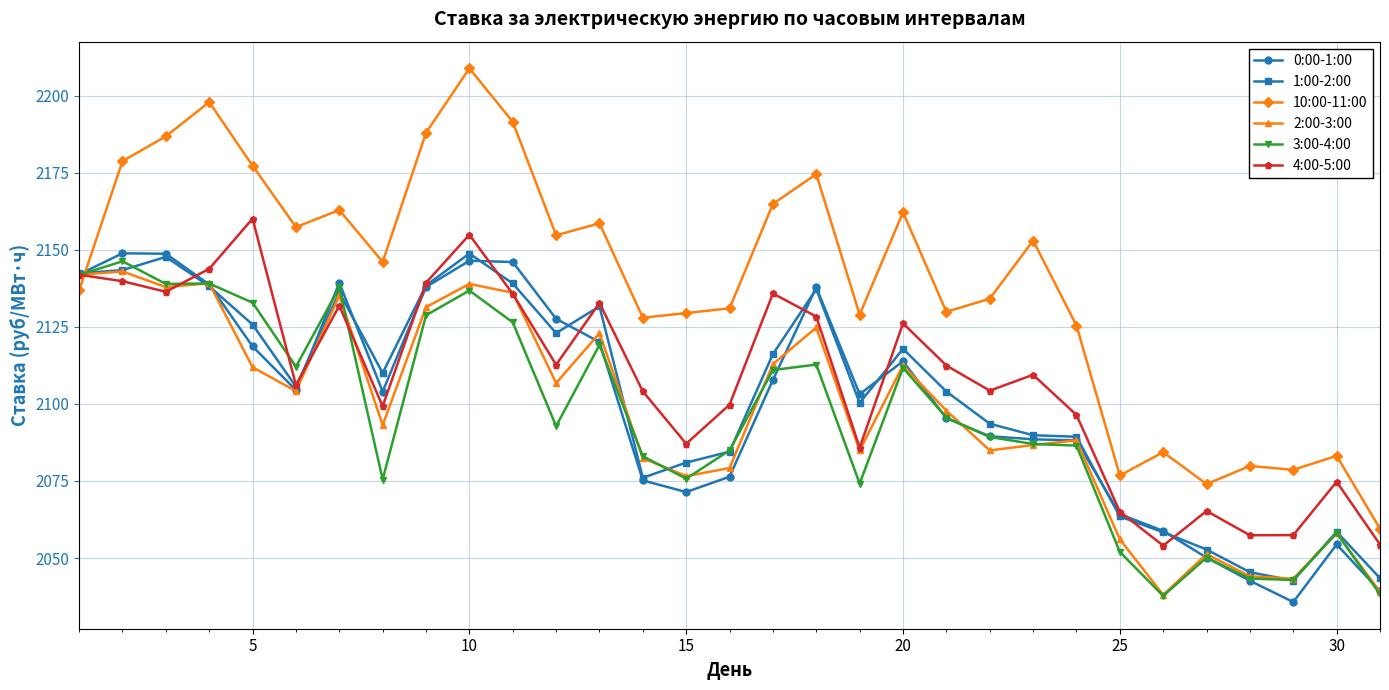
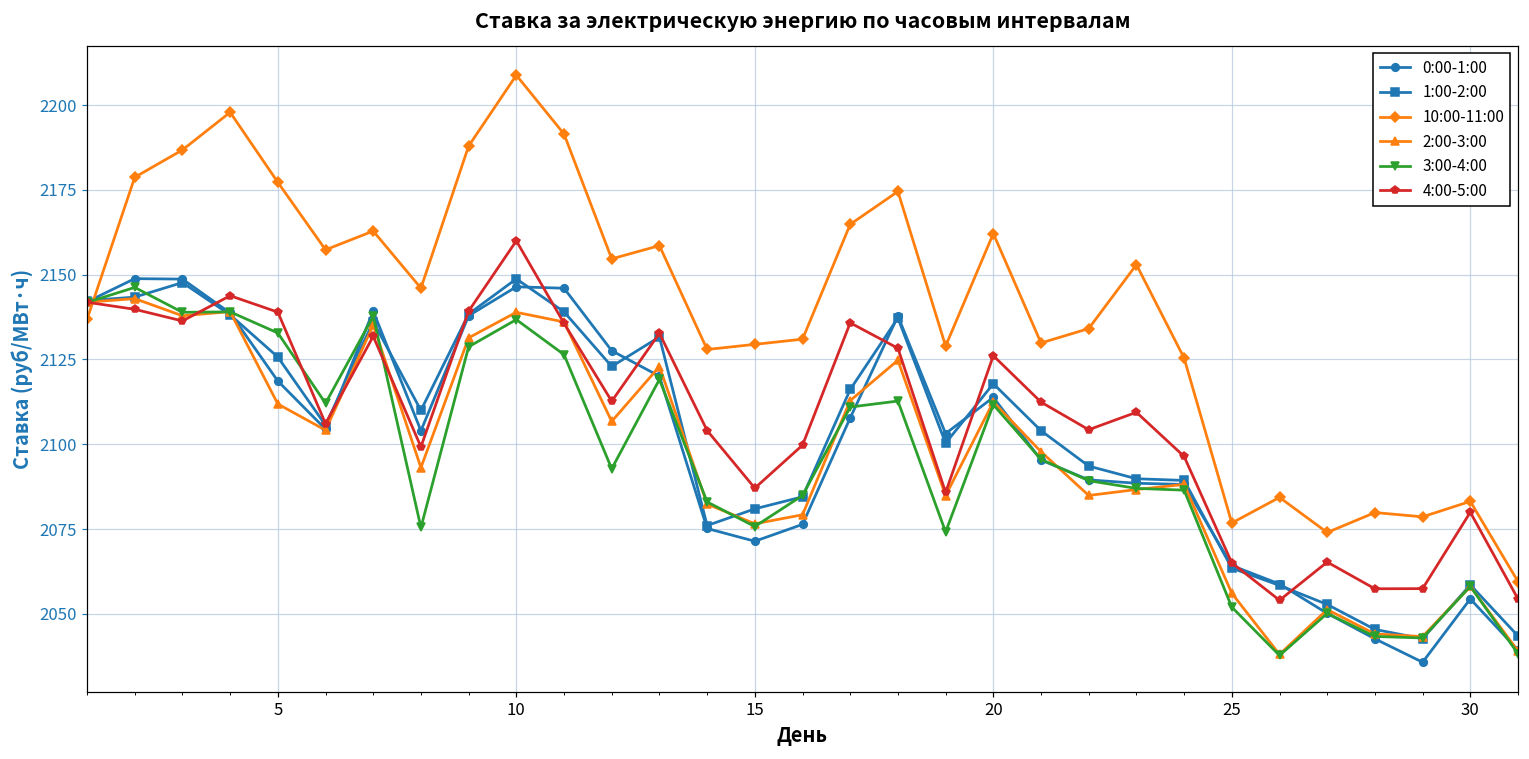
4:00-5:00, 5: 2160 -> 2139
4:00-5:00, 10: 2155 -> 2160
4:00-5:00, 30: 2075 -> 2080
